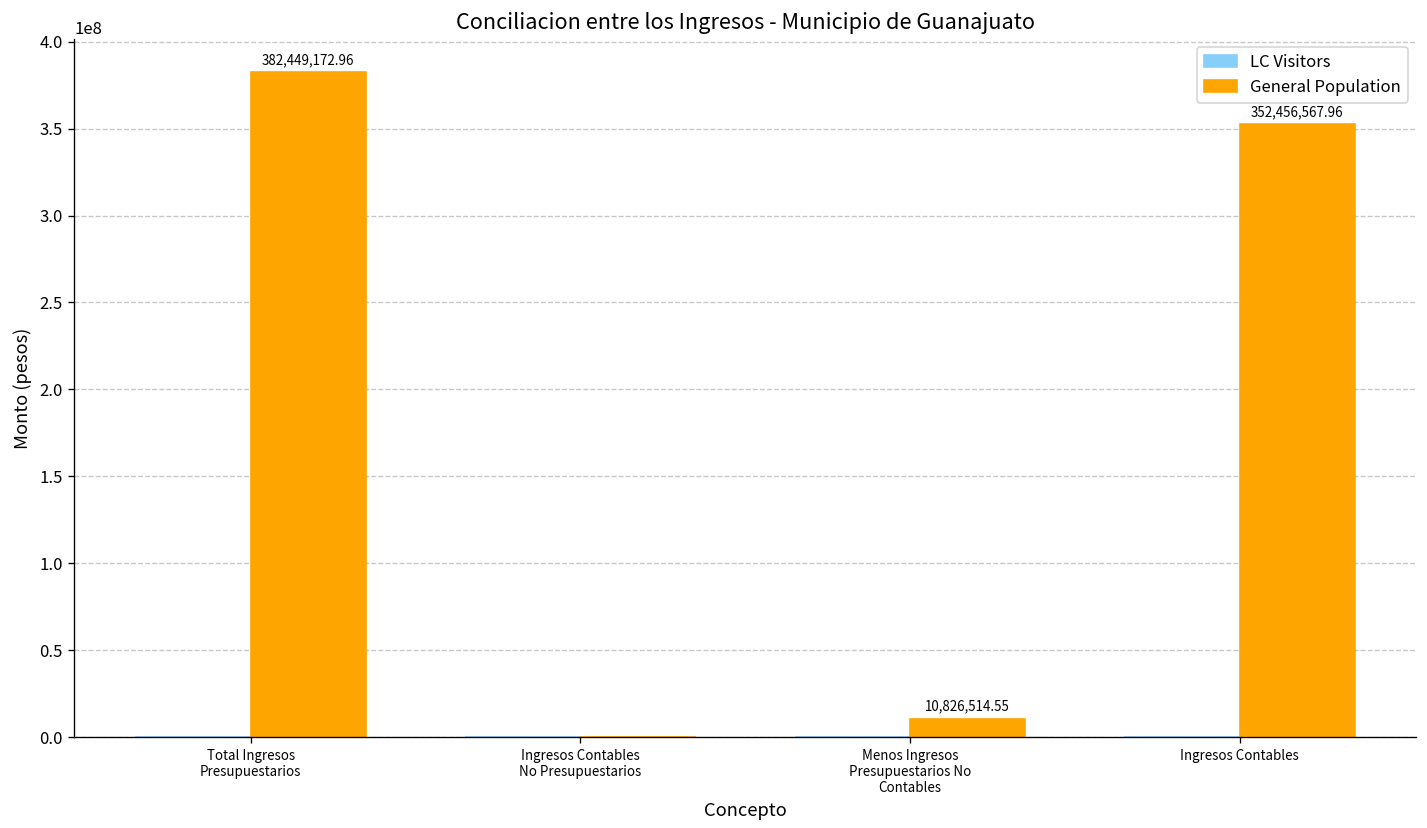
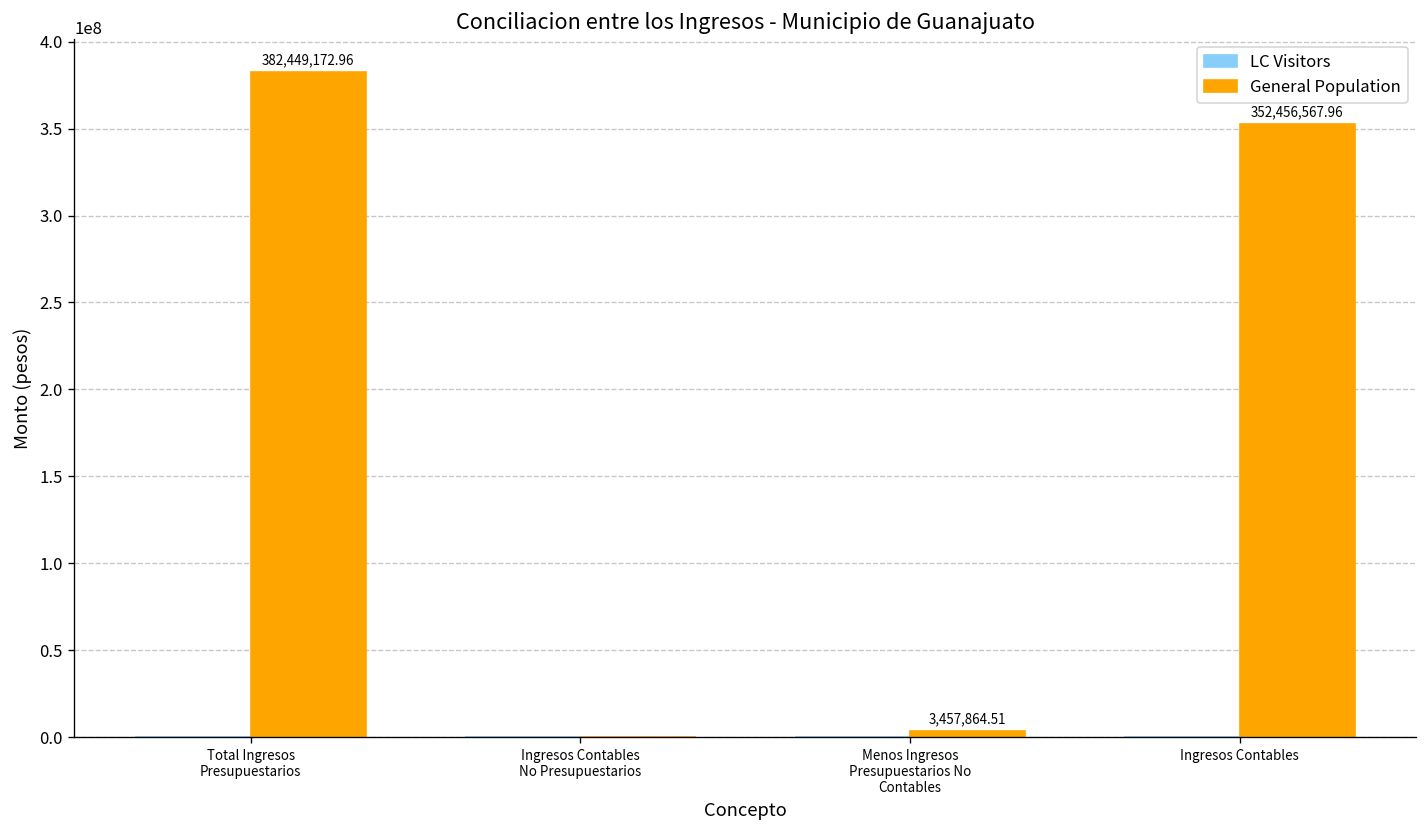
General Population, Menos Ingresos Presupuestarios No Contables: 10,826,514.55 -> 3,457,864.51
